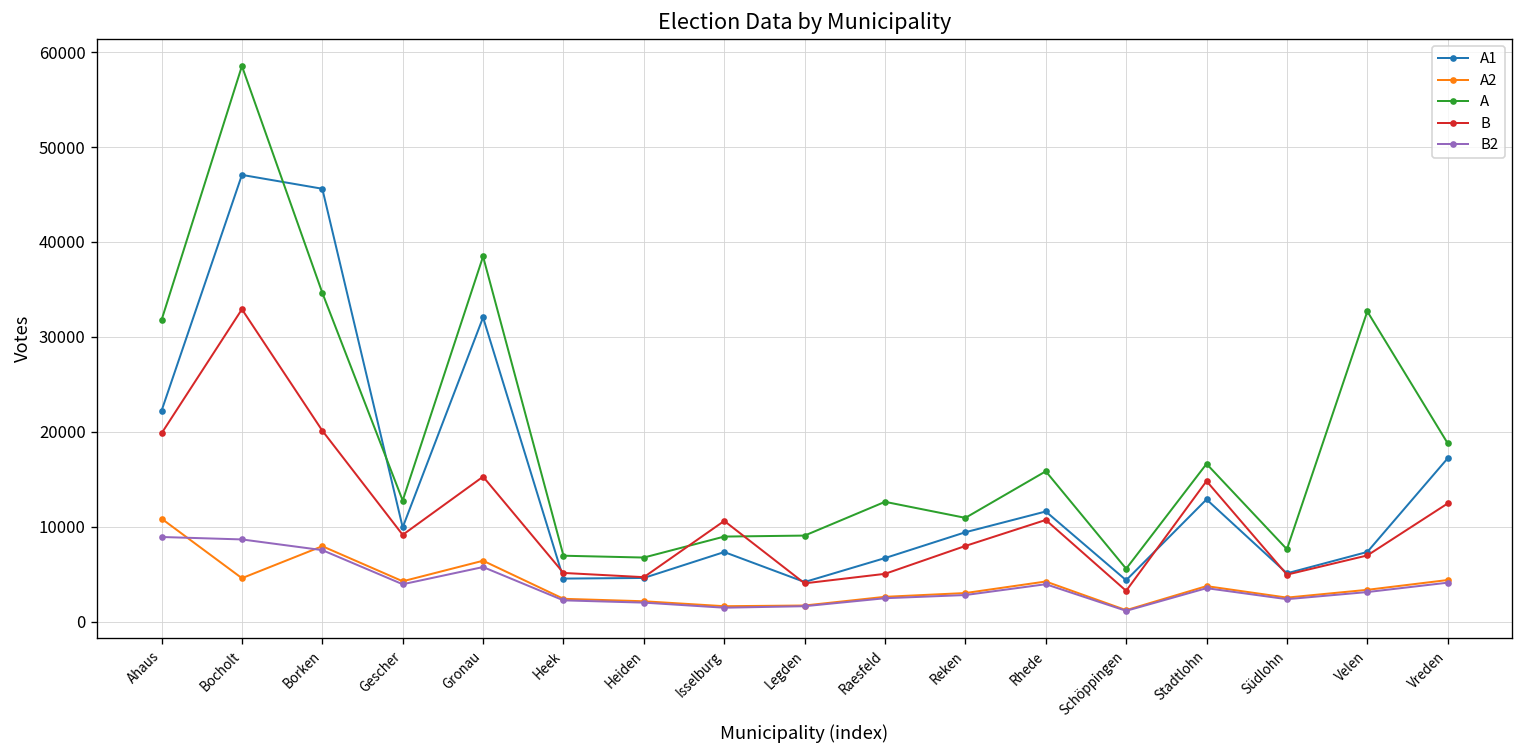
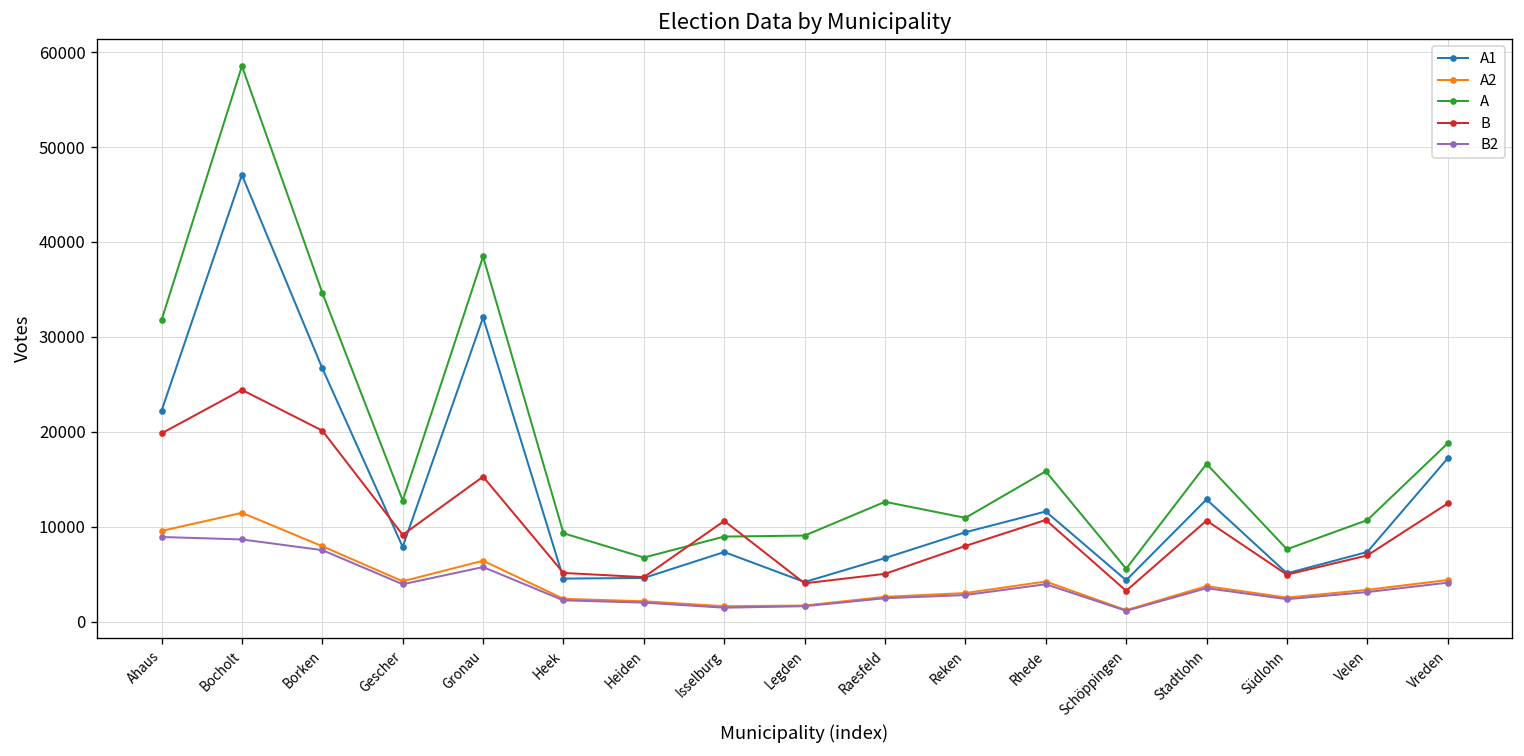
A2, Ahaus: 11000 -> 10000
A2, Bocholt: 5000 -> 11000
B, Bocholt: 33000 -> 24000
A1, Borken: 46000 -> 27000
A1, Gescher: 10000 -> 8000
A, Heek: 7000 -> 9000
B, Stadtlohn: 15000 -> 11000
A, Velen: 33000 -> 11000
